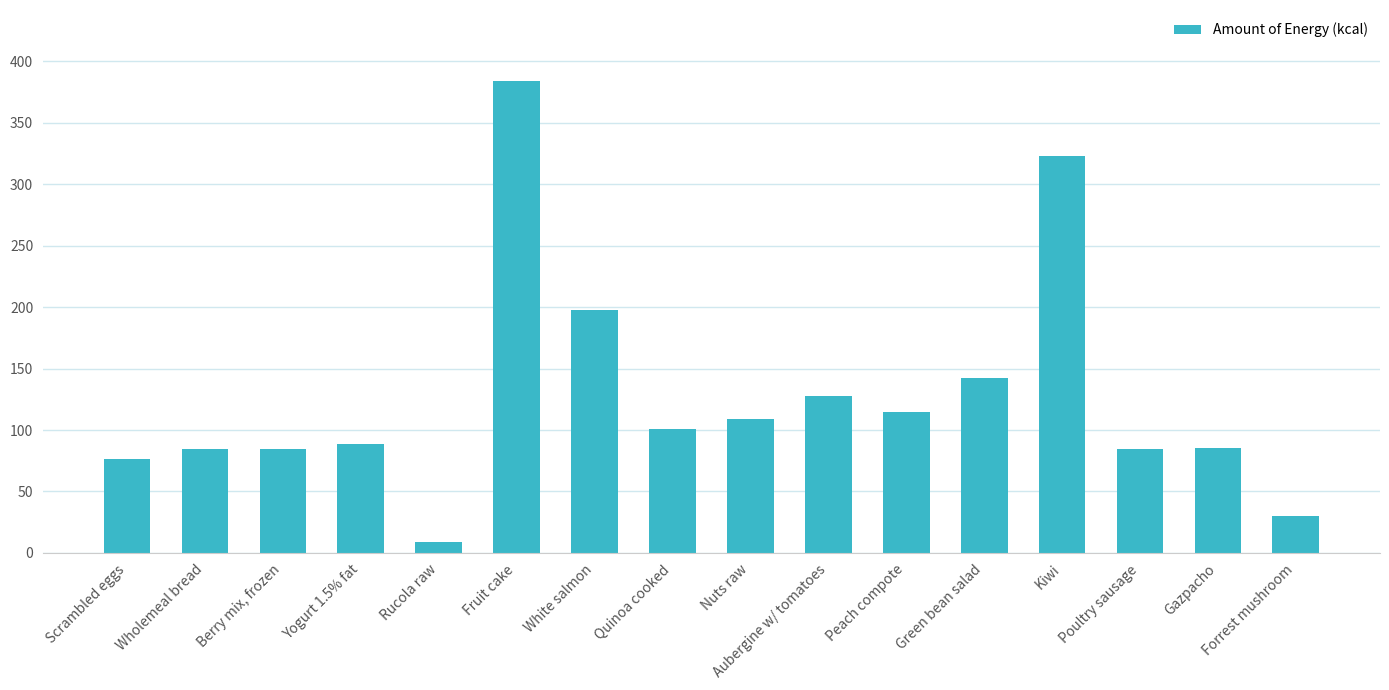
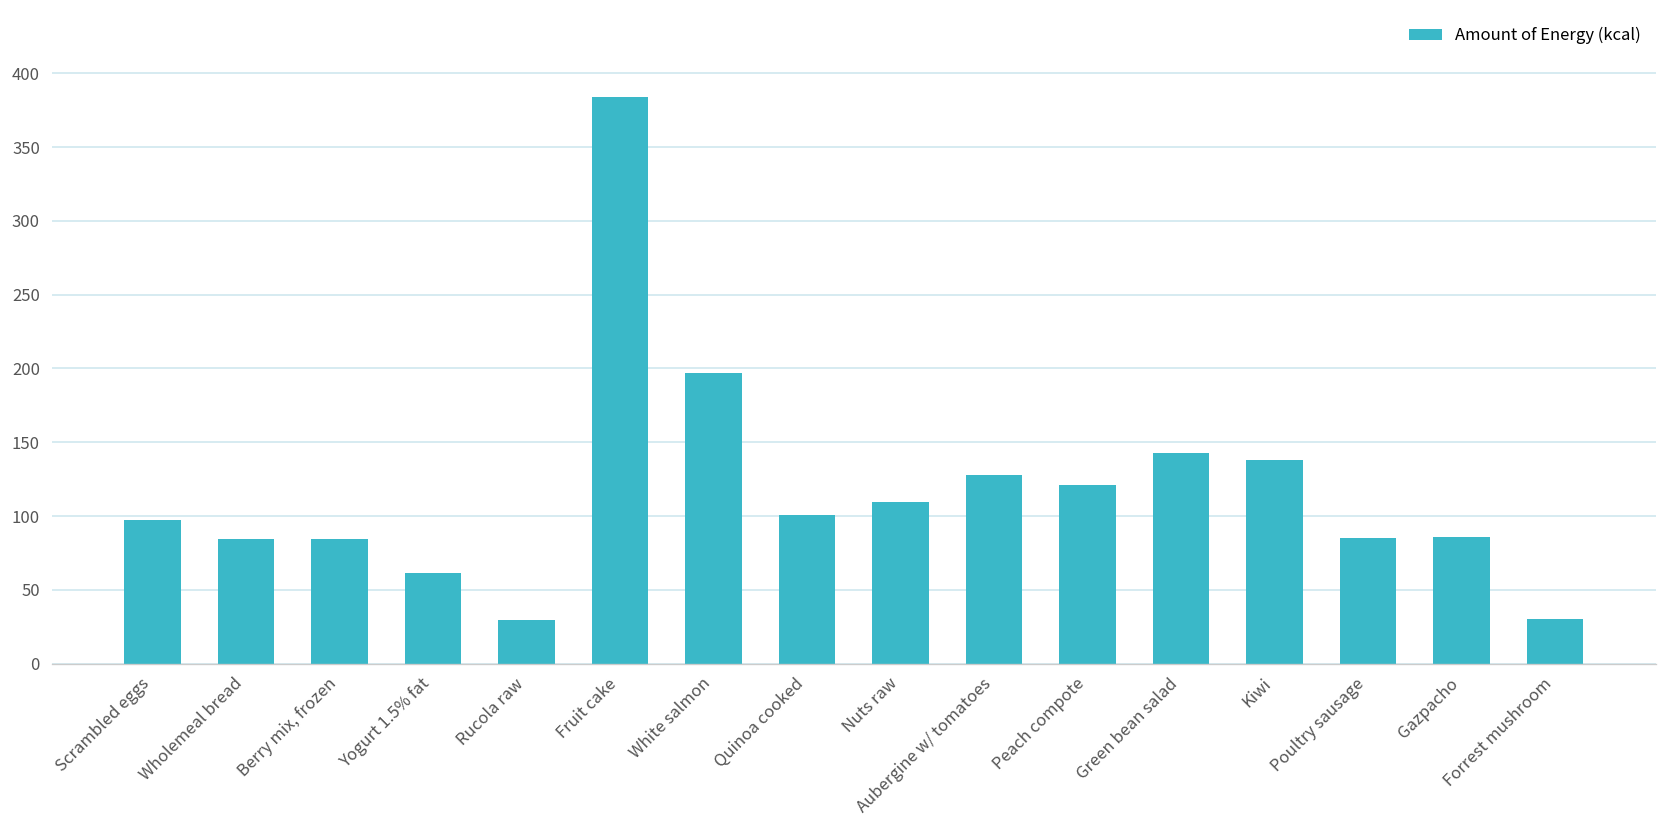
Scrambled eggs: 77 -> 97
Yogurt 1.5% fat: 89 -> 61
Rucola raw: 9 -> 30
Peach compote: 114 -> 121
Kiwi: 323 -> 138
